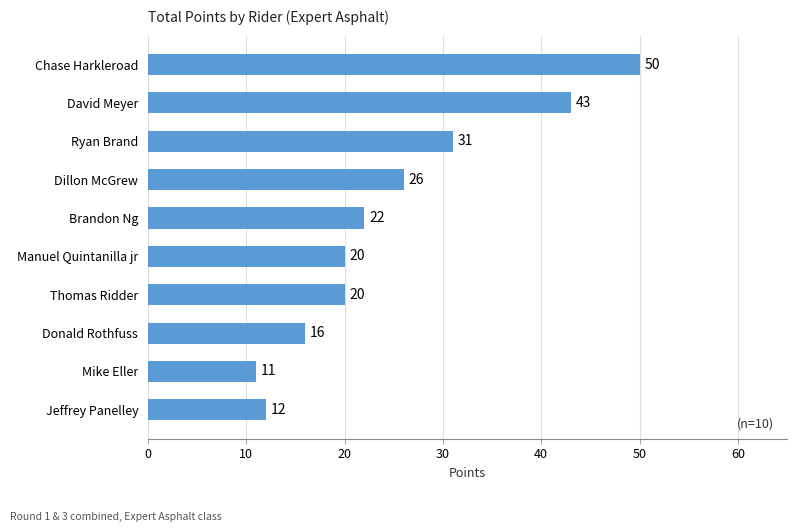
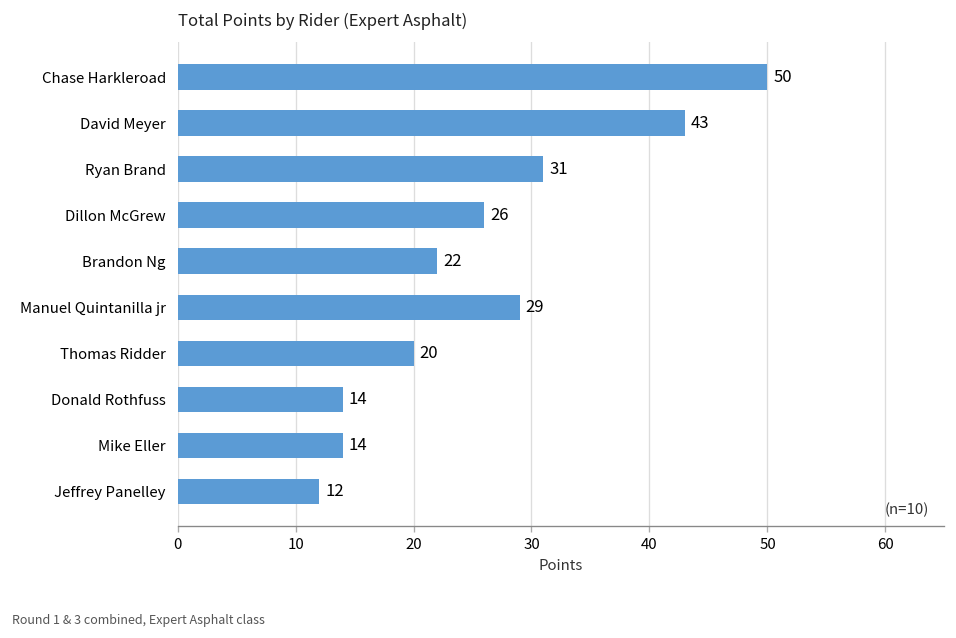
Manuel Quintanilla jr: 20 -> 29
Donald Rothfuss: 16 -> 14
Mike Eller: 11 -> 14
